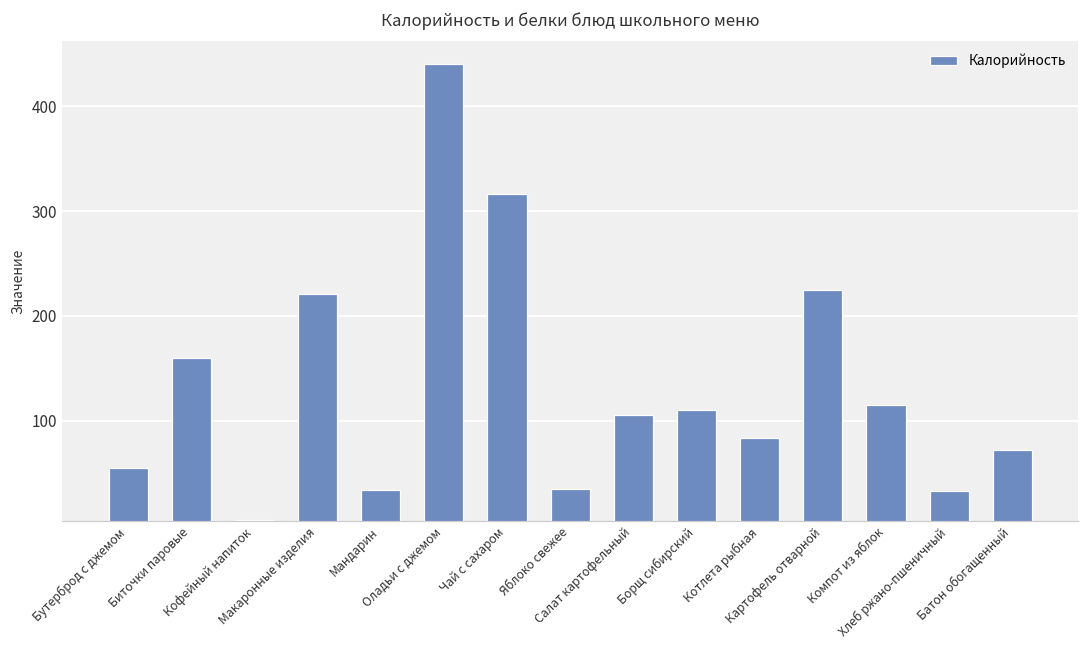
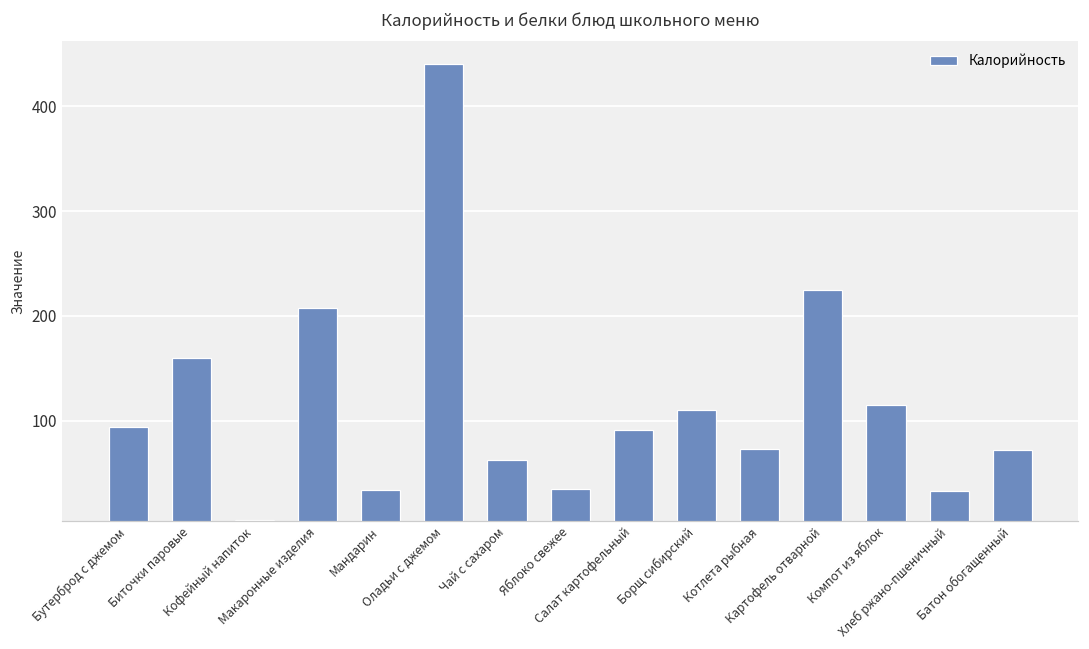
Бутерброд с джемом: 60 -> 90
Макаронные изделия: 220 -> 210
Чай с сахаром: 320 -> 60
Салат картофельный: 110 -> 90
Котлета рыбная: 80 -> 70
